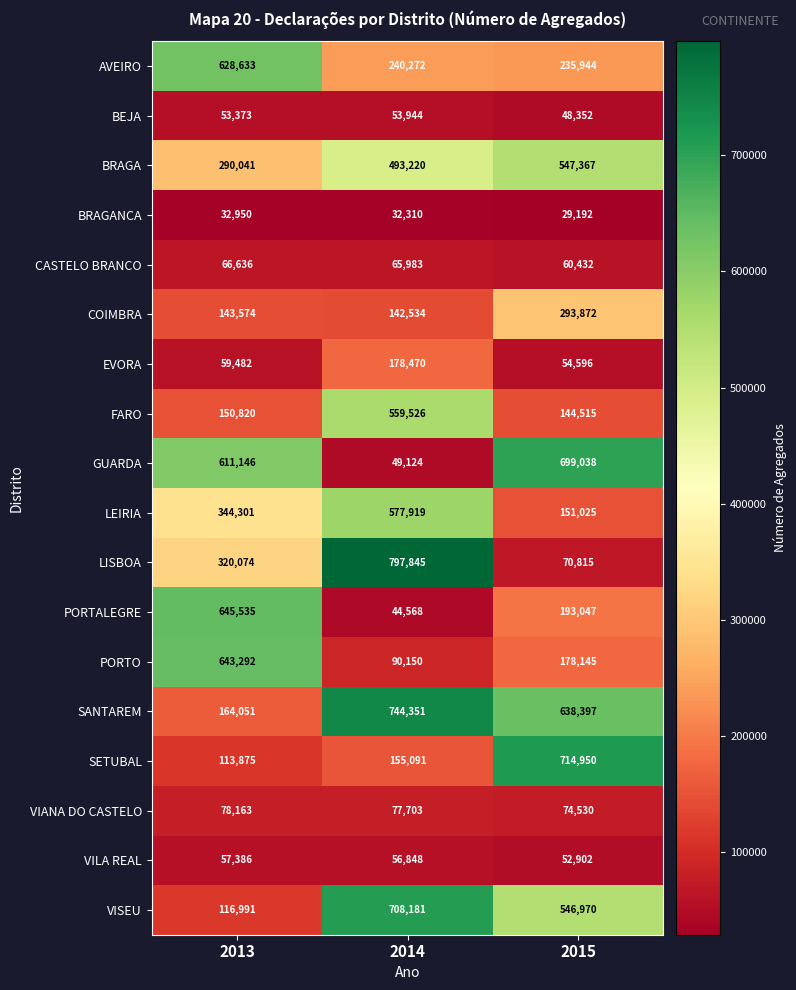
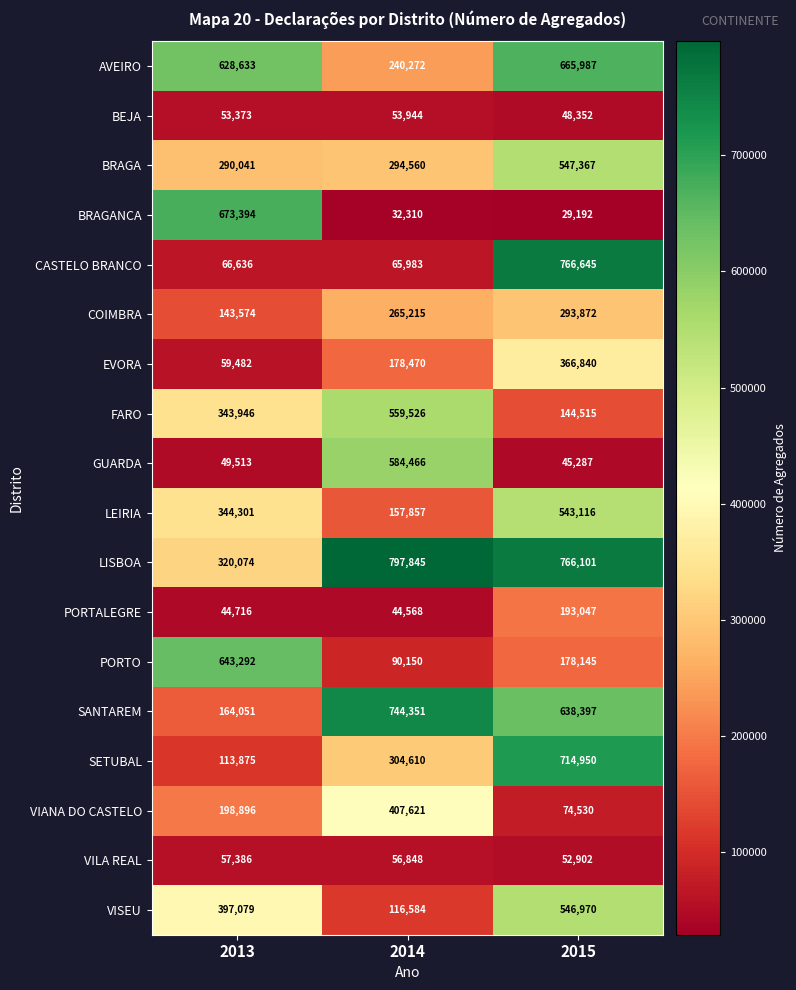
AVEIRO, 2015: 235,944 -> 665,987
BRAGA, 2014: 493,220 -> 294,560
BRAGANCA, 2013: 32,950 -> 673,394
CASTELO BRANCO, 2015: 60,432 -> 766,645
COIMBRA, 2014: 142,534 -> 265,215
EVORA, 2015: 54,596 -> 366,840
FARO, 2013: 150,820 -> 343,946
GUARDA, 2013: 611,146 -> 49,513
GUARDA, 2014: 49,124 -> 584,466
GUARDA, 2015: 699,038 -> 45,287
LEIRIA, 2014: 577,919 -> 157,857
LEIRIA, 2015: 151,025 -> 543,116
LISBOA, 2015: 70,815 -> 766,101
PORTALEGRE, 2013: 645,535 -> 44,716
SETUBAL, 2014: 155,091 -> 304,610
VIANA DO CASTELO, 2013: 78,163 -> 198,896
VIANA DO CASTELO, 2014: 77,703 -> 407,621
VISEU, 2013: 116,991 -> 397,079
VISEU, 2014: 708,181 -> 116,584
